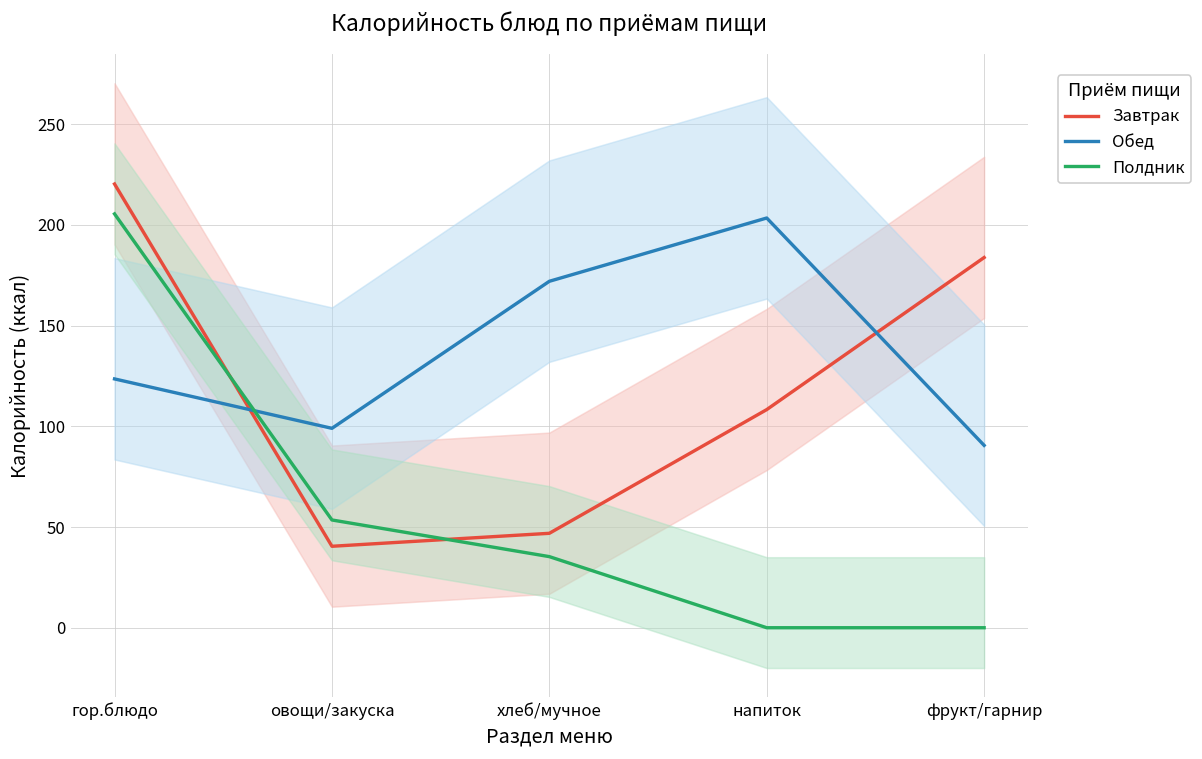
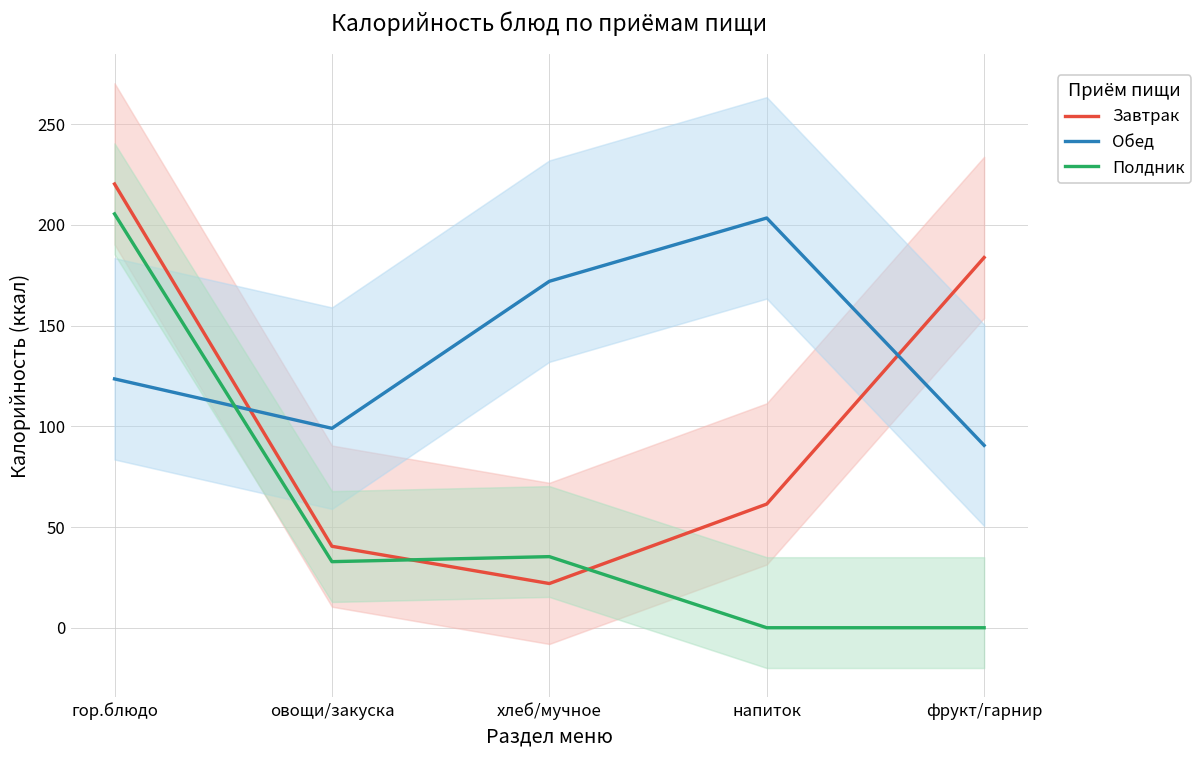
Полдник, овощи/закуска: 54 -> 33
Завтрак, хлеб/мучное: 47 -> 22
Завтрак, напиток: 108 -> 61
